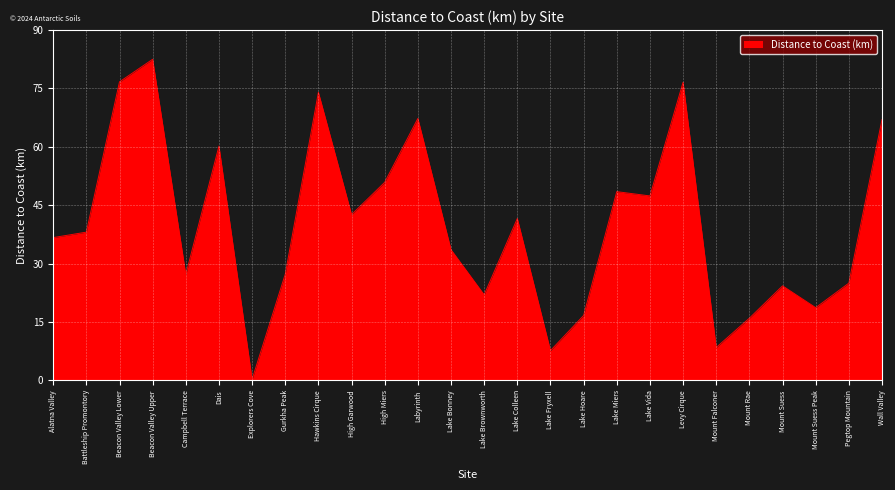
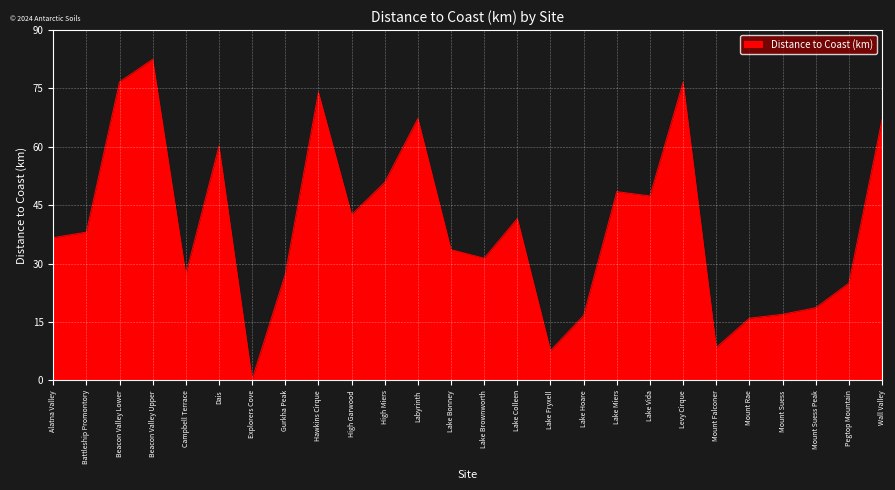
Lake Brownworth: 22 -> 31
Mount Suess: 24 -> 17
